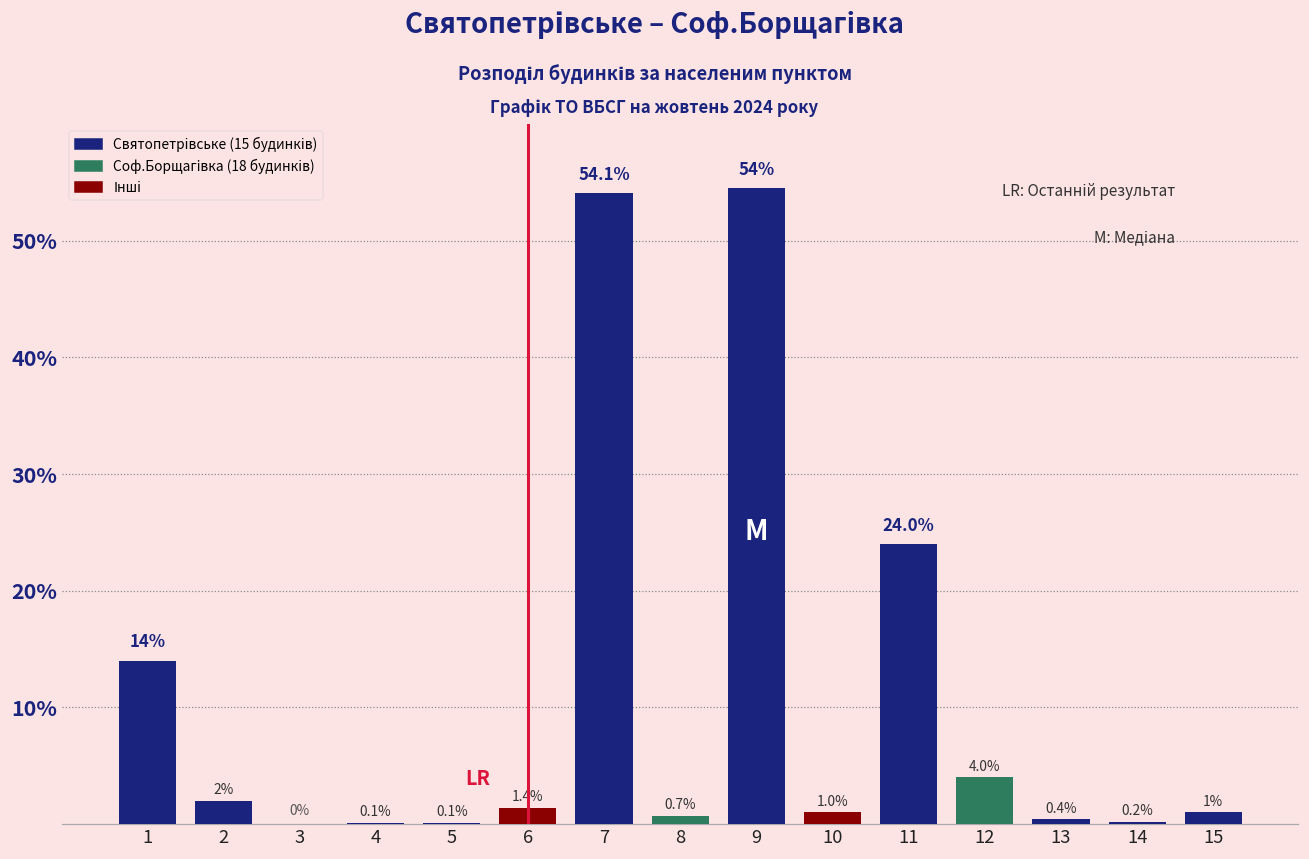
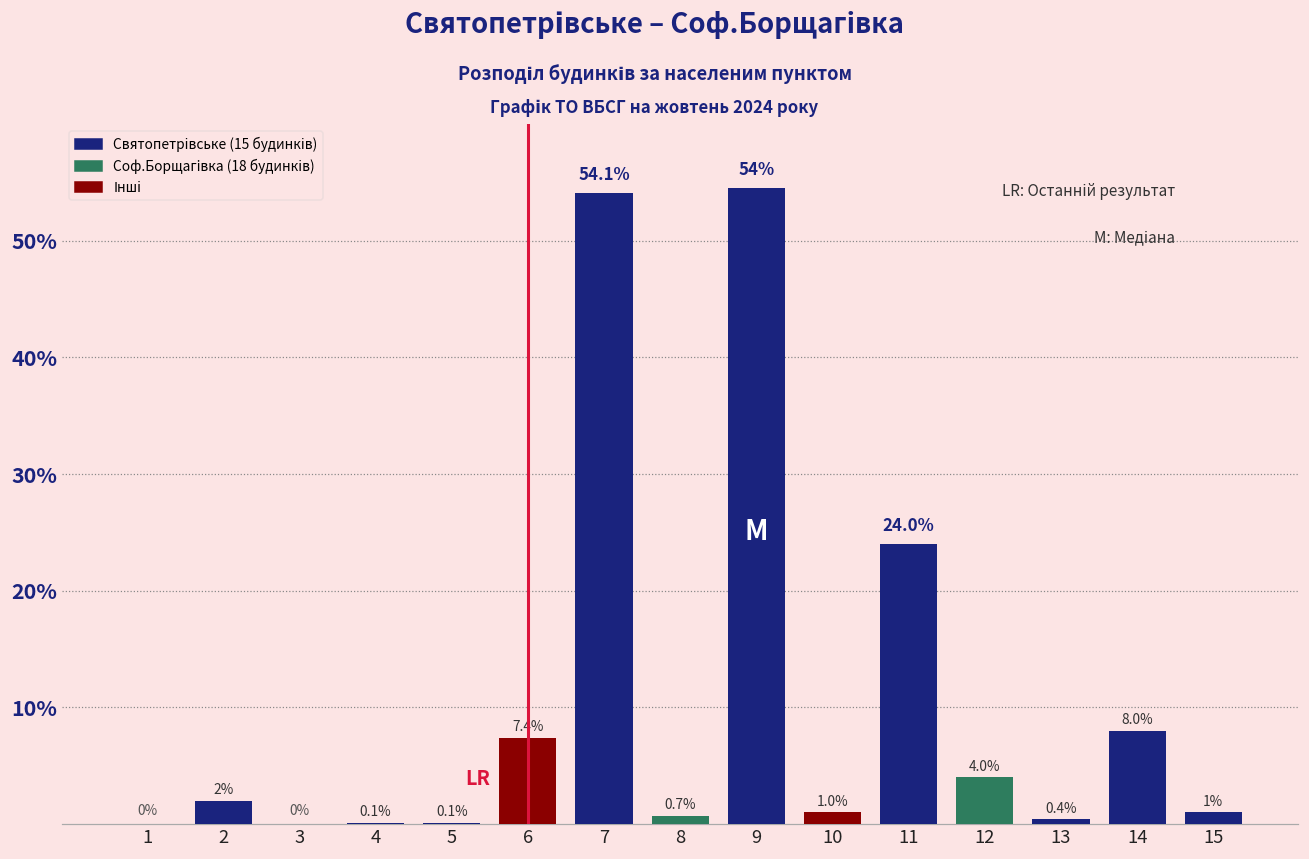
1: 14% -> 0%
6: 1.4% -> 7.4%
14: 0.2% -> 8.0%
